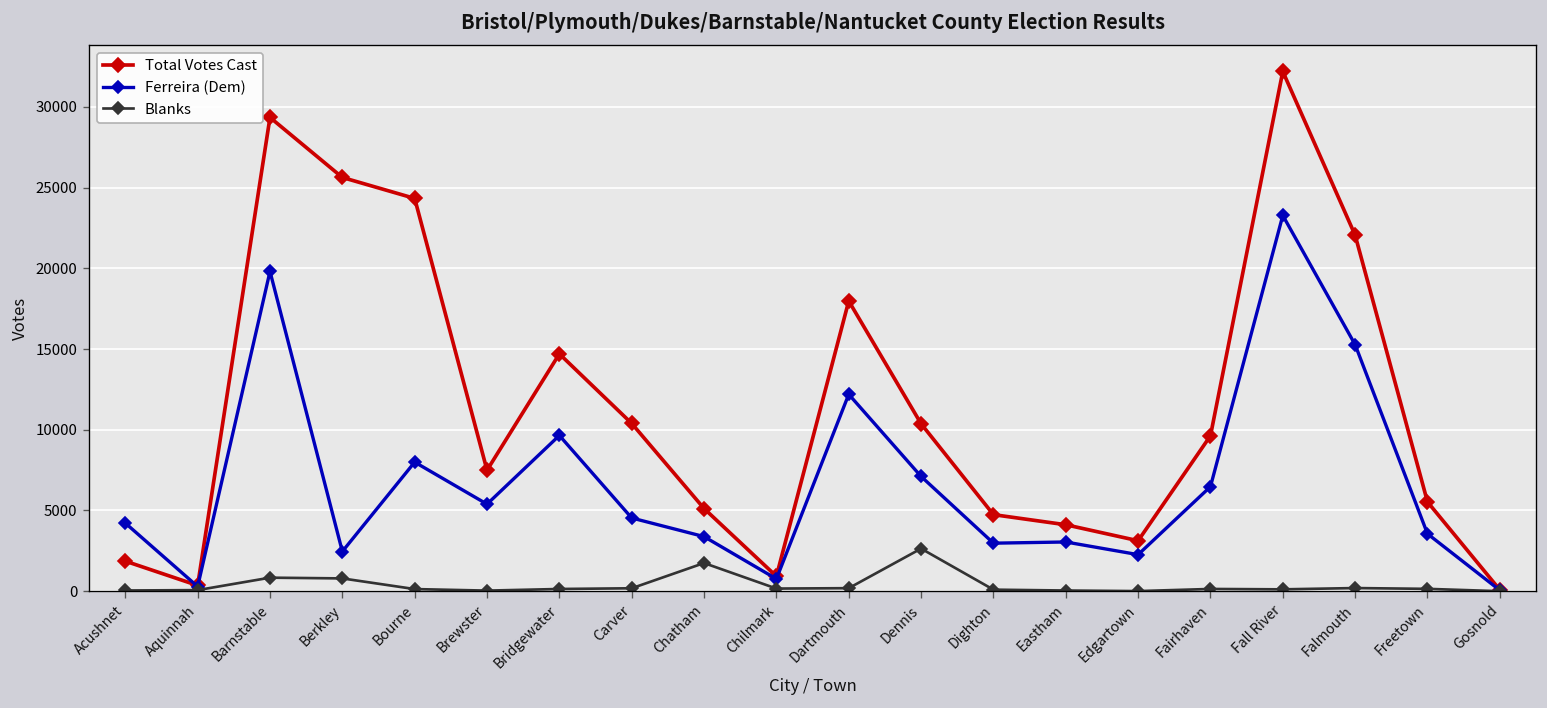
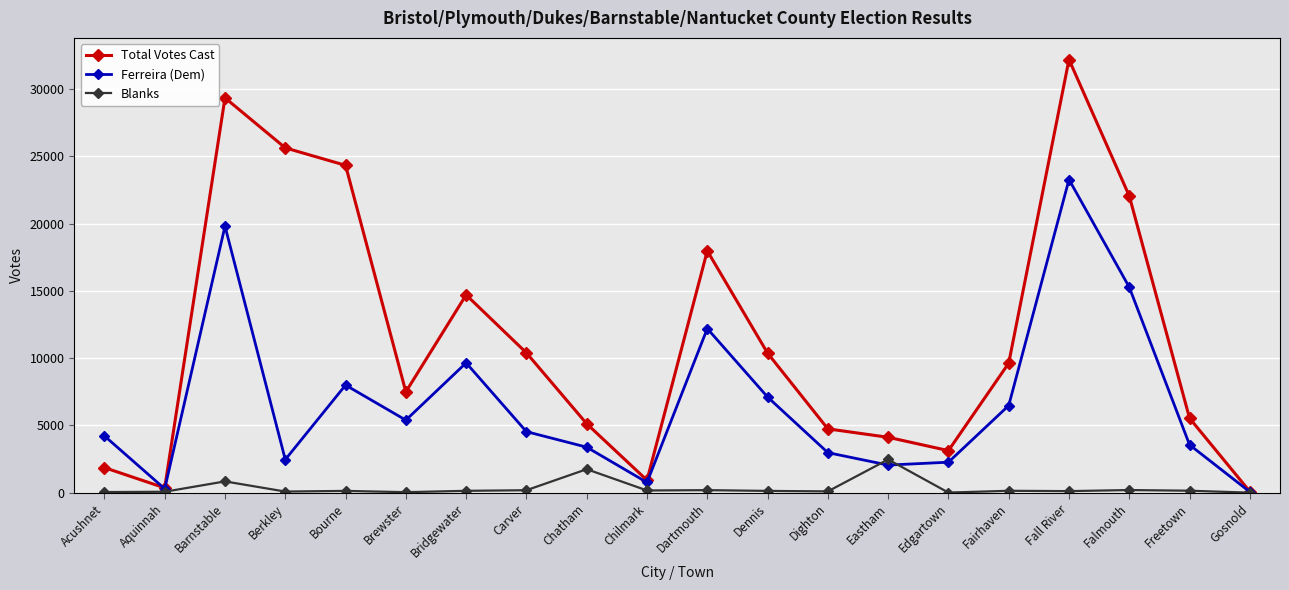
Blanks, Berkley: 800 -> 100
Blanks, Dennis: 2600 -> 100
Ferreira (Dem), Eastham: 3000 -> 2100
Blanks, Eastham: 0 -> 2500
